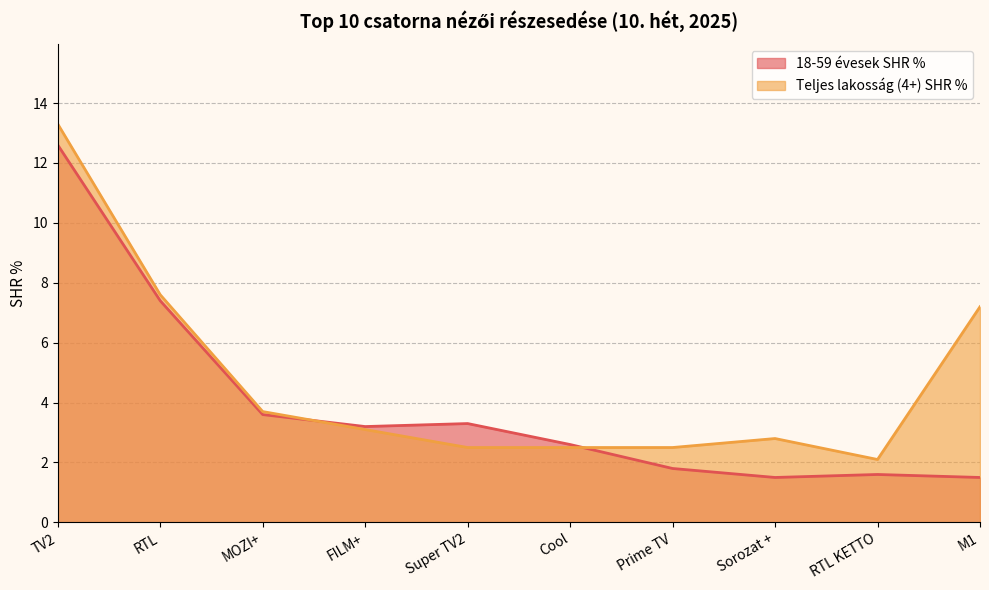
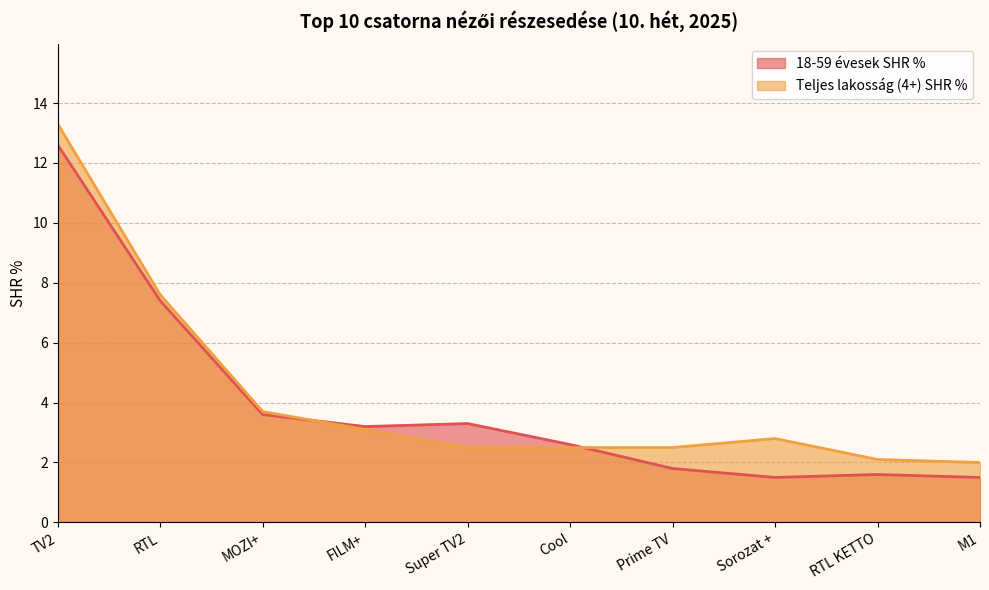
Teljes lakosság (4+) SHR %, M1: 7.2 -> 2.0
